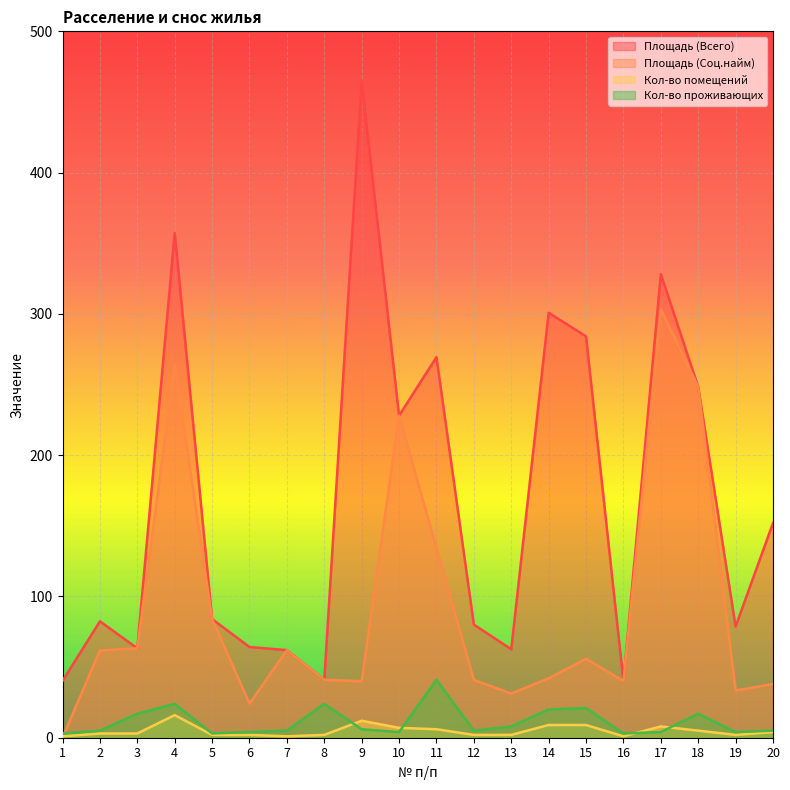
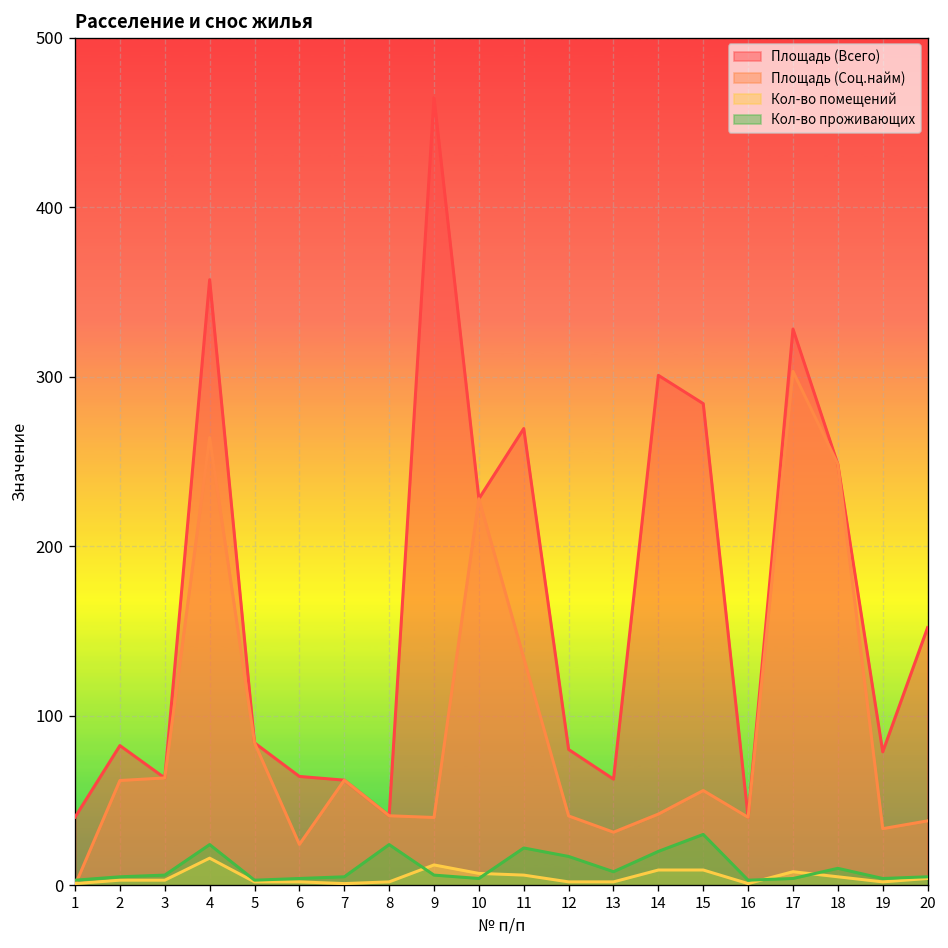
Кол-во проживающих, 3: 17 -> 6
Кол-во проживающих, 11: 41 -> 22
Кол-во проживающих, 12: 5 -> 17
Кол-во проживающих, 15: 21 -> 30
Кол-во проживающих, 18: 17 -> 10
